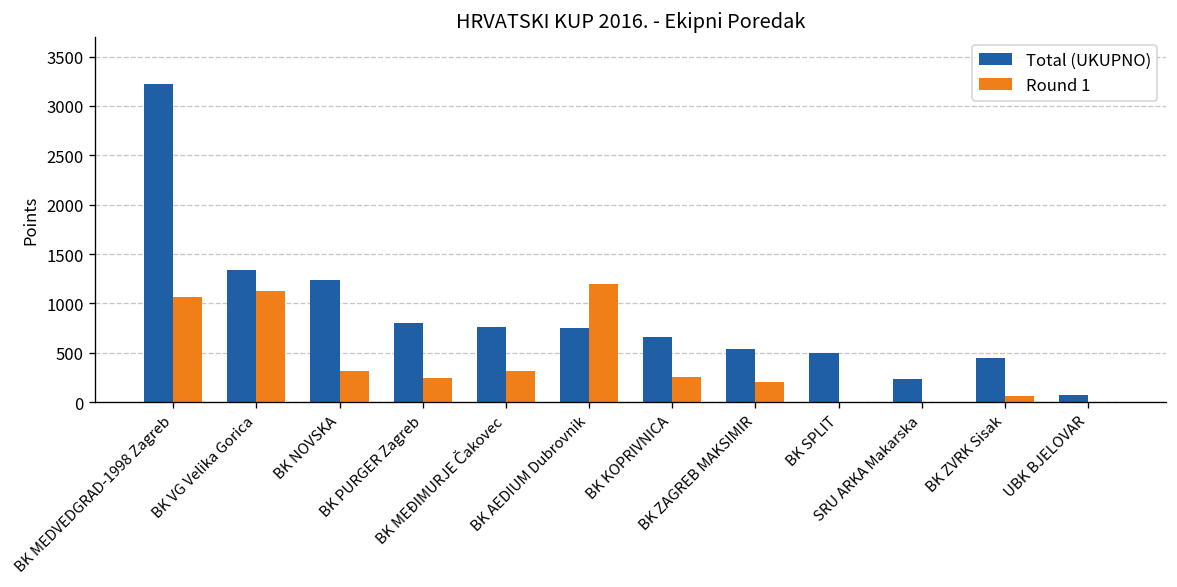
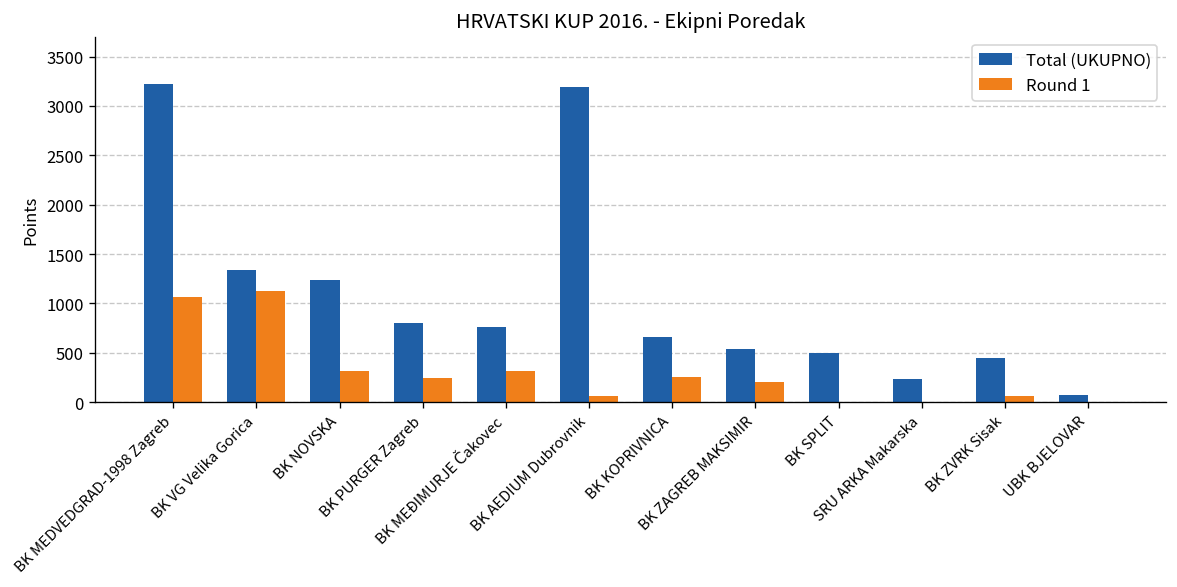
Total (UKUPNO), BK AEDIUM Dubrovnik: 700 -> 3200
Round 1, BK AEDIUM Dubrovnik: 1200 -> 100
